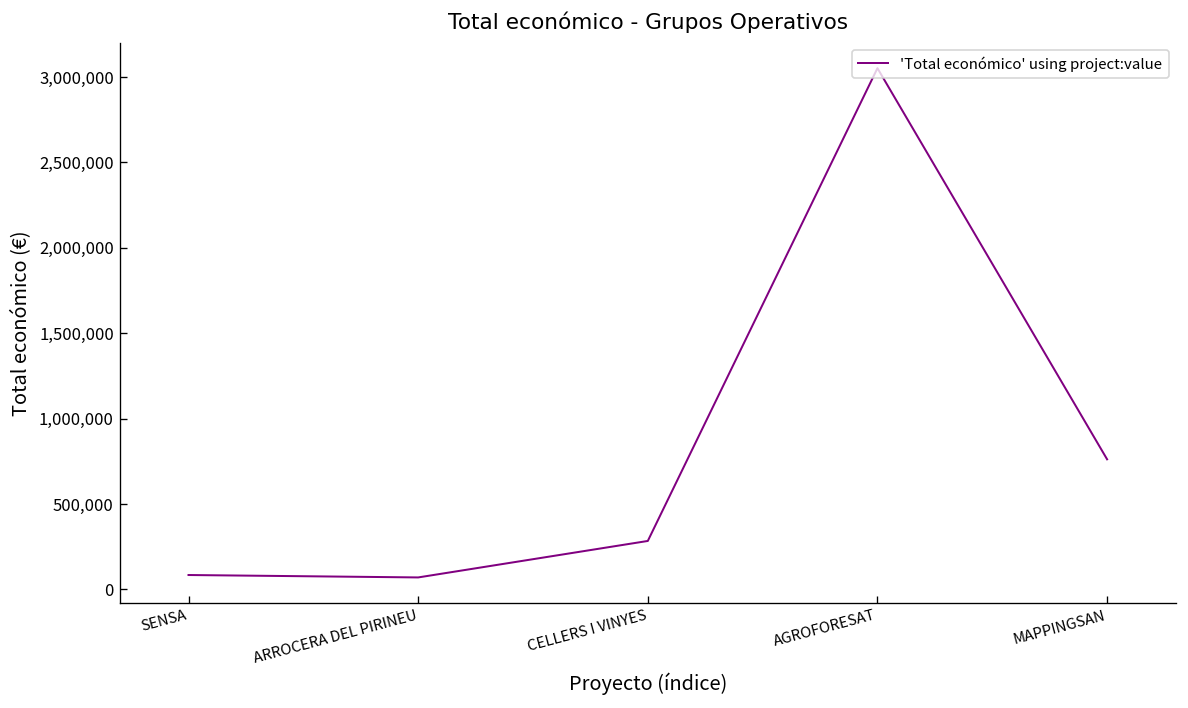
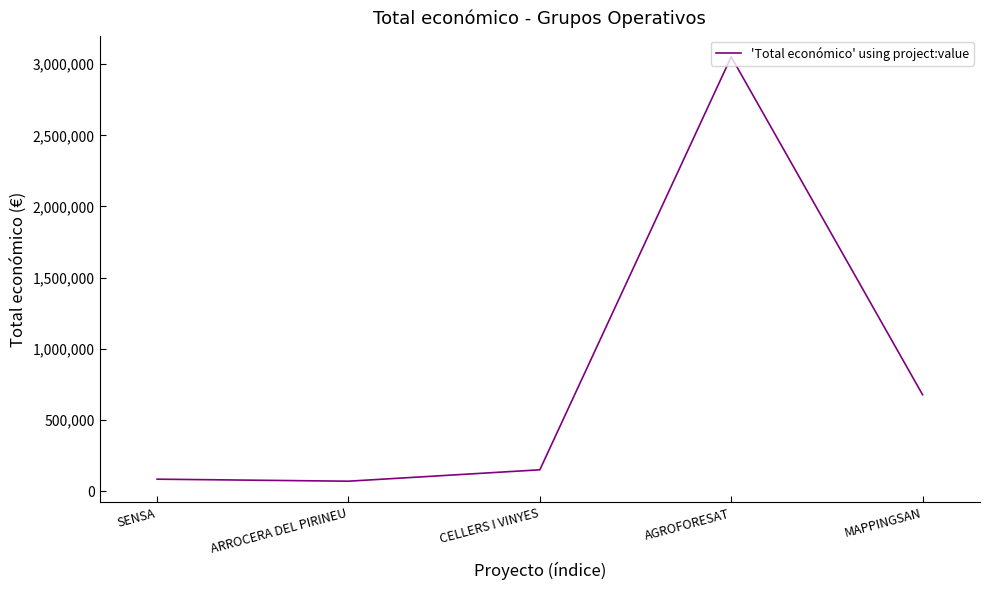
CELLERS I VINYES: 280,000 -> 150,000
MAPPINGSAN: 760,000 -> 680,000
